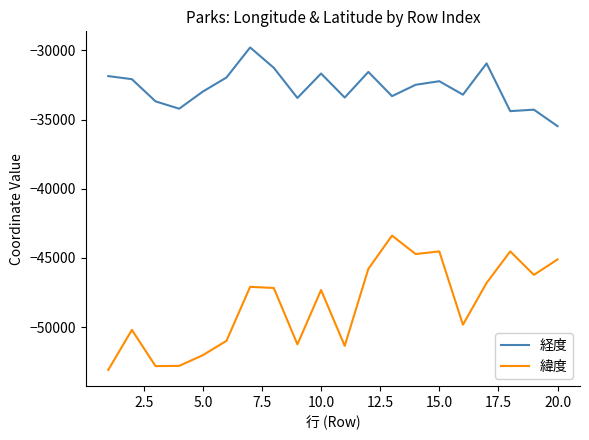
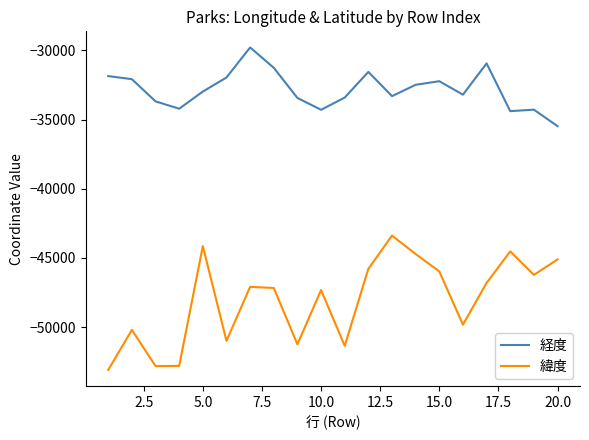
緯度, 5.0: -52000 -> -44100
経度, 10.0: -31700 -> -34300
緯度, 15.0: -44500 -> -46000
